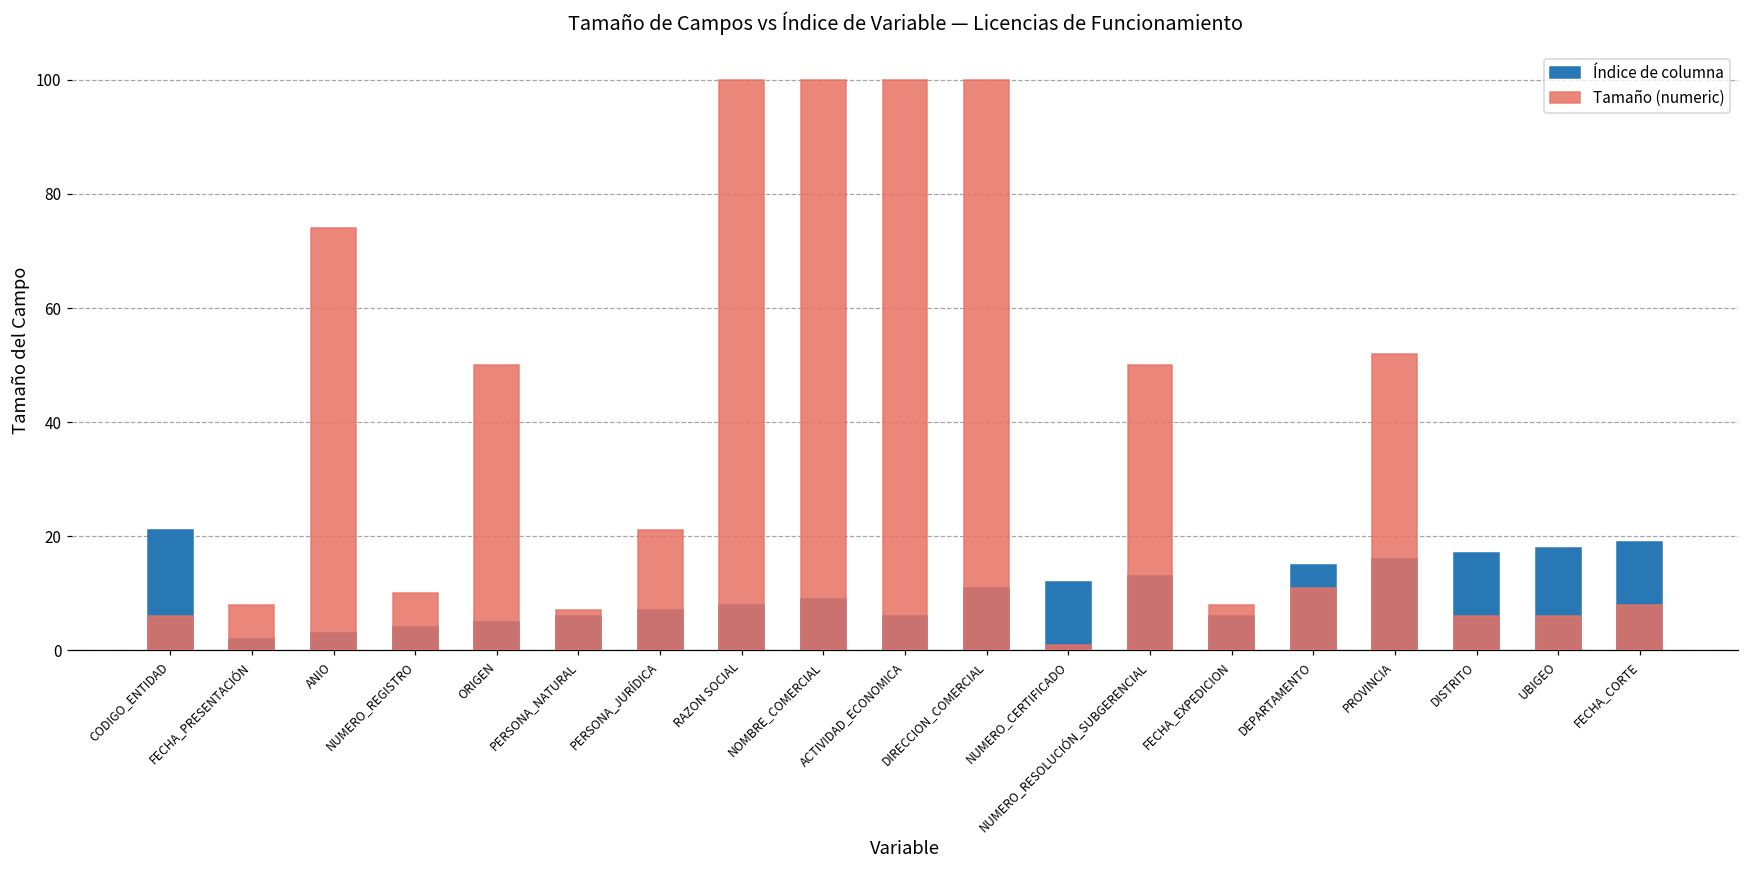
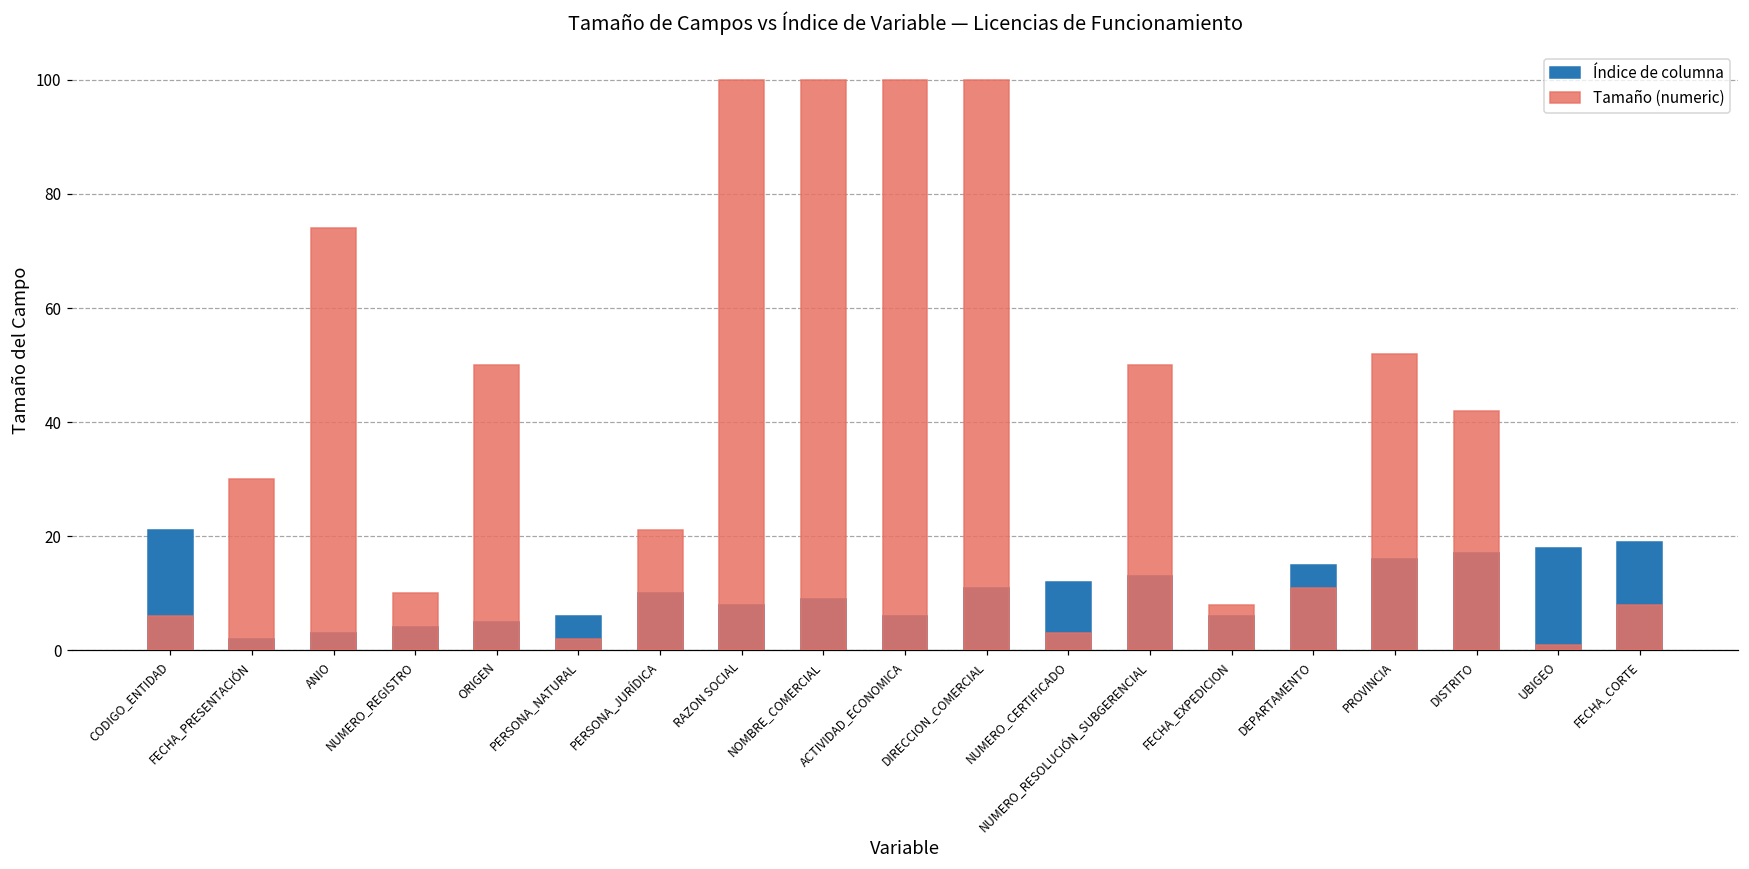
Tamaño (numeric), FECHA_PRESENTACIÓN: 8 -> 30
Tamaño (numeric), PERSONA_NATURAL: 7 -> 2
Índice de columna, PERSONA_JURÍDICA: 7 -> 10
Tamaño (numeric), NUMERO_CERTIFICADO: 1 -> 3
Tamaño (numeric), DISTRITO: 6 -> 42
Tamaño (numeric), UBIGEO: 6 -> 1
